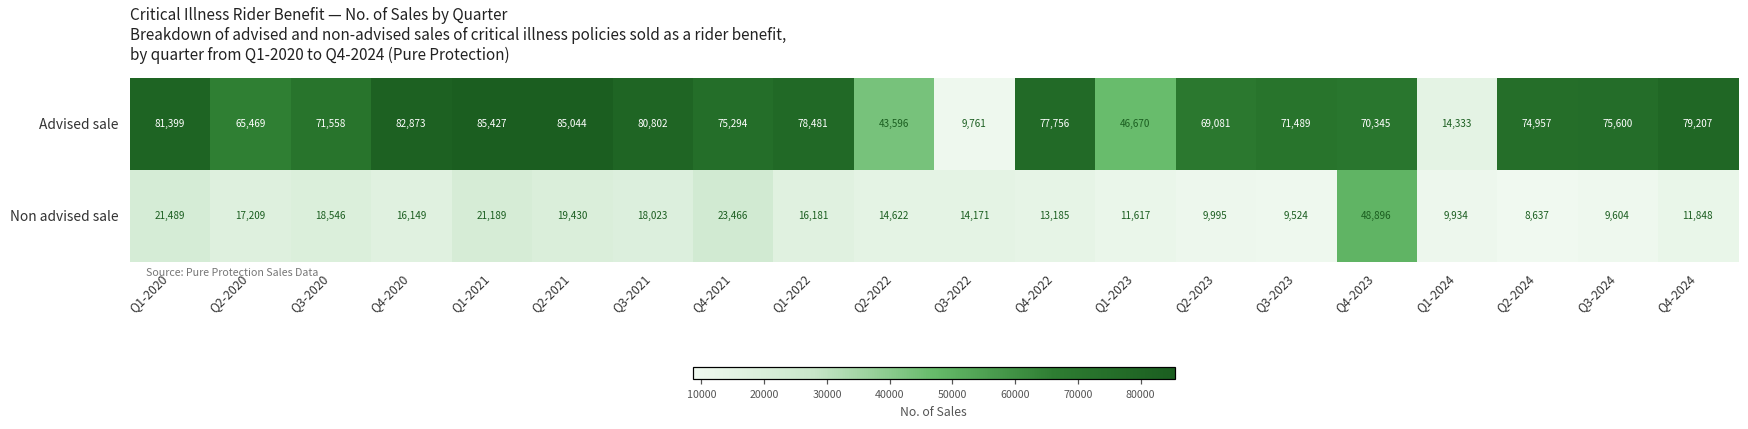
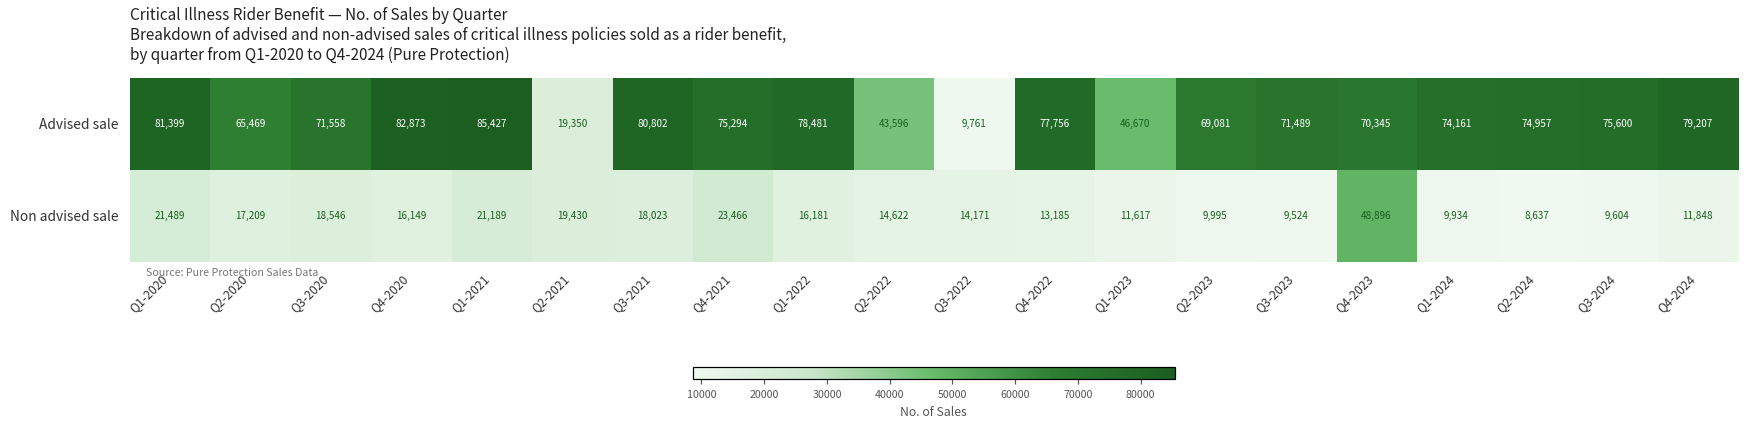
Advised sale, Q2-2021: 85,044 -> 19,350
Advised sale, Q1-2024: 14,333 -> 74,161
